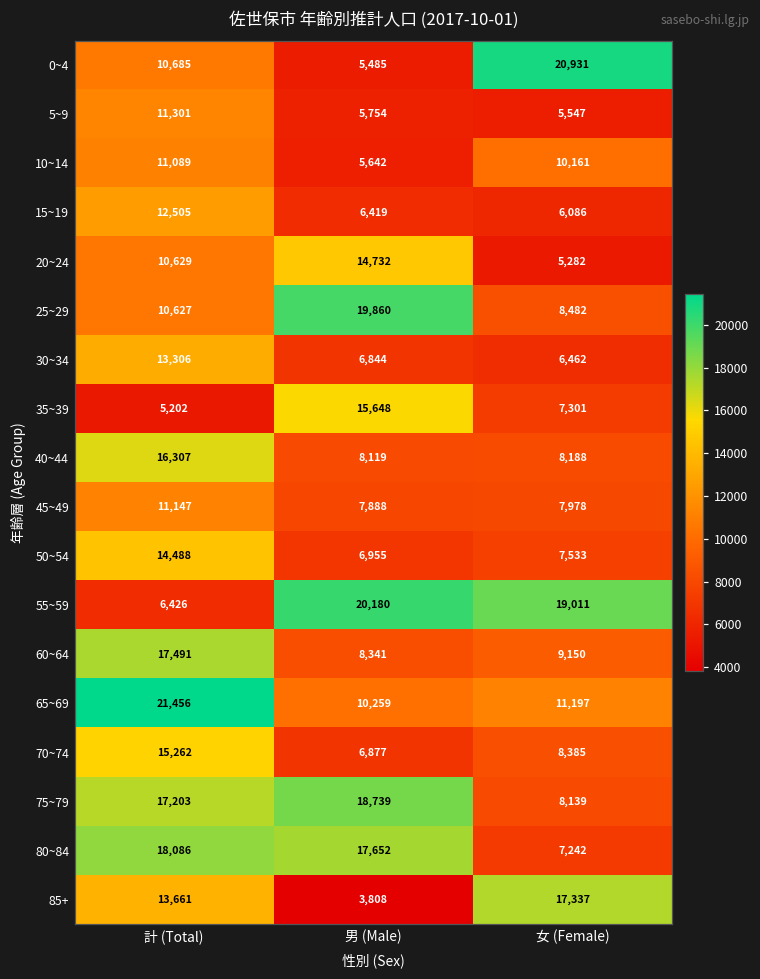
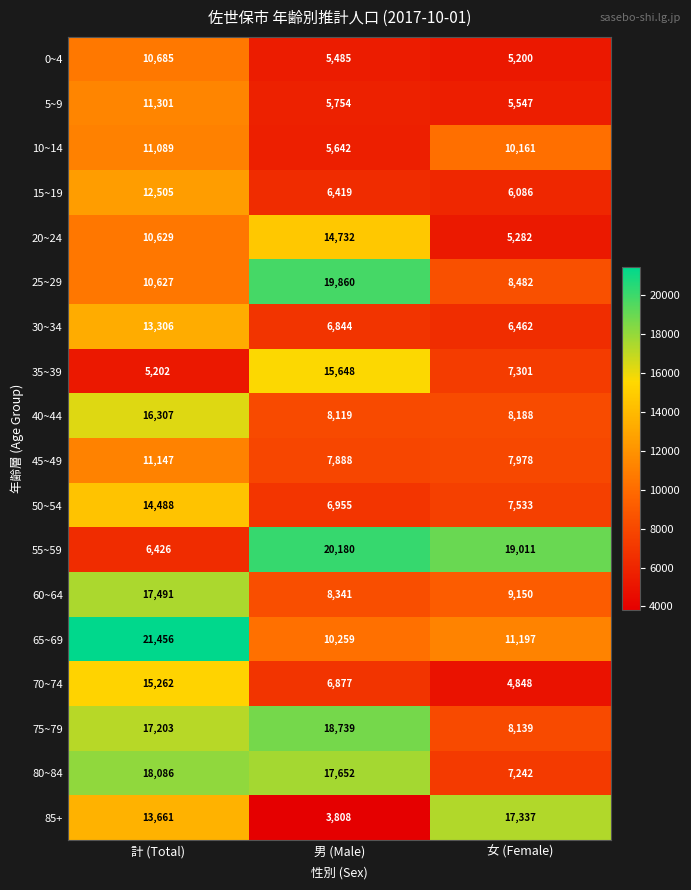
0~4, 女 (Female): 20,931 -> 5,200
70~74, 女 (Female): 8,385 -> 4,848
